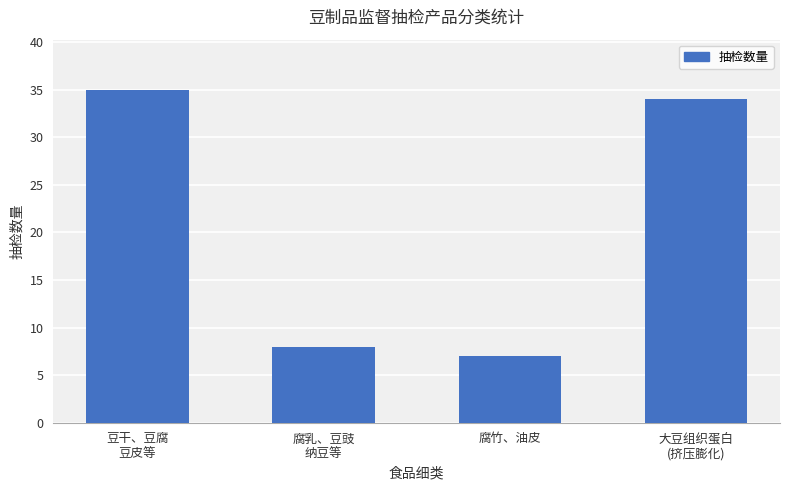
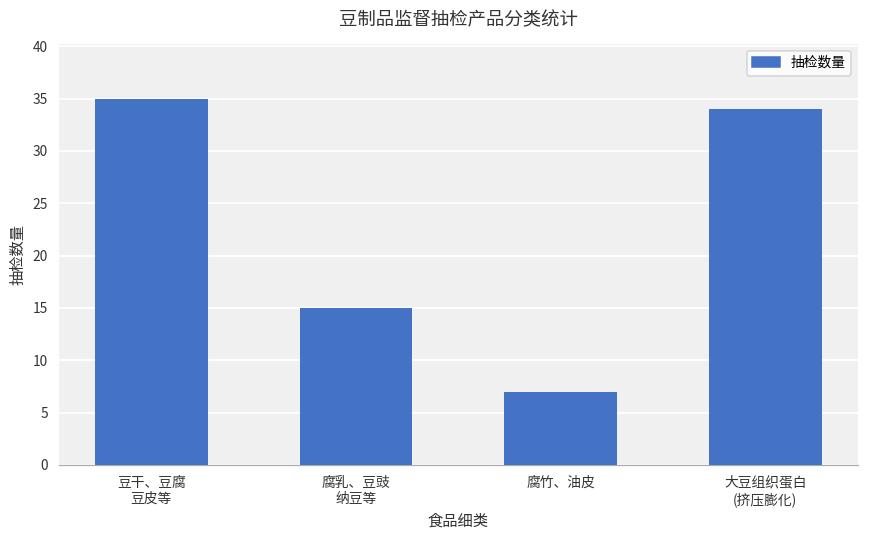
腐乳、豆豉 纳豆等: 8 -> 15
